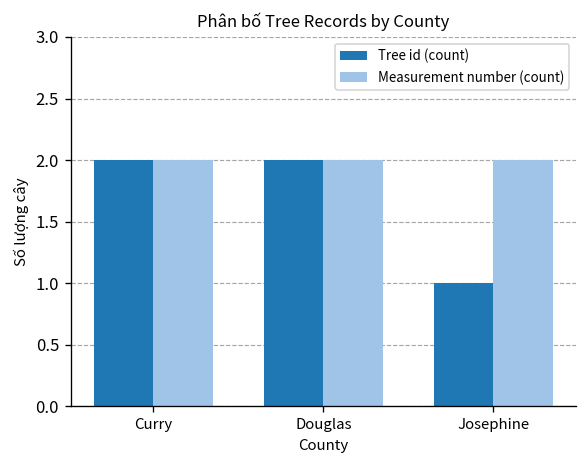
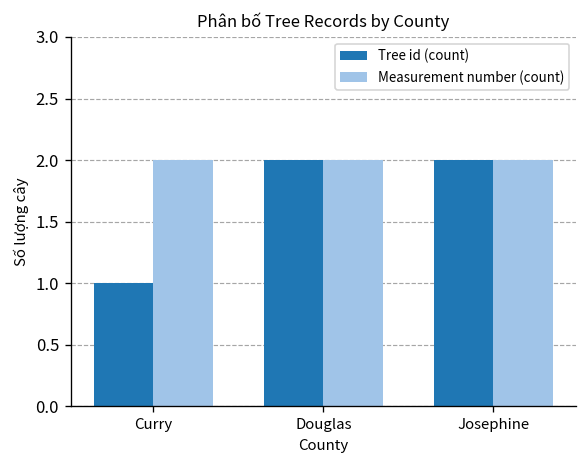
Tree id (count), Curry: 2 -> 1
Tree id (count), Josephine: 1 -> 2
